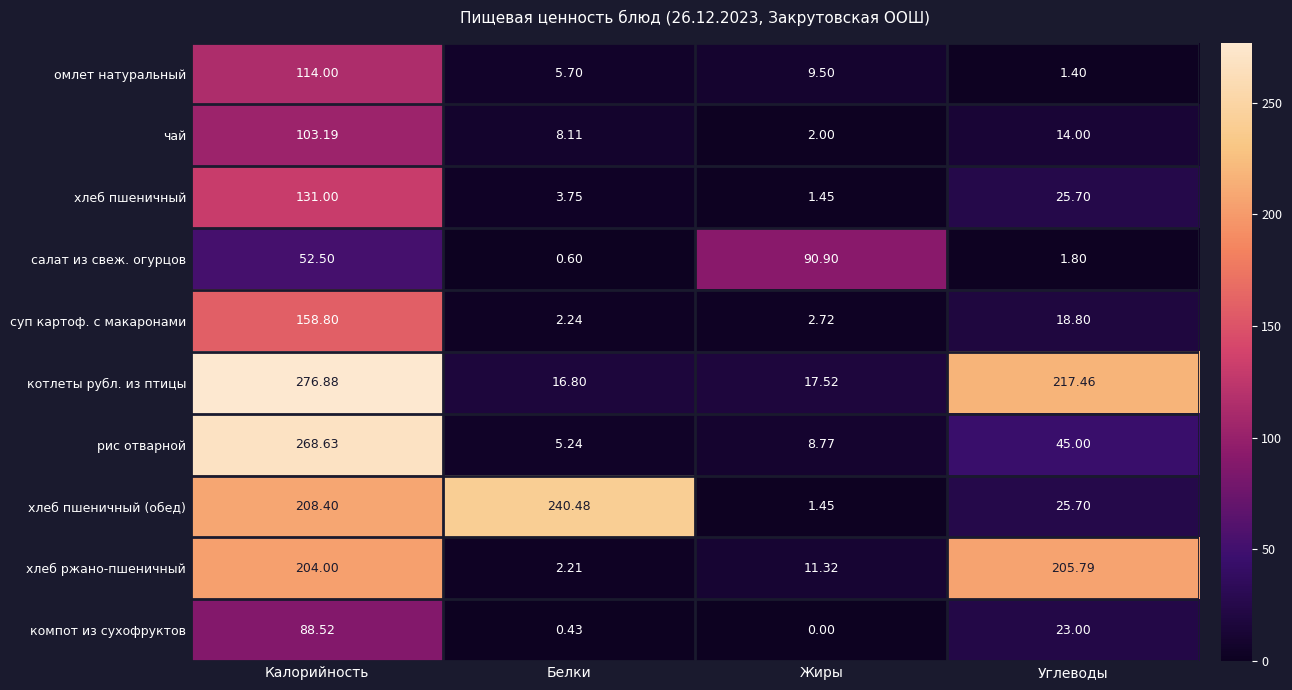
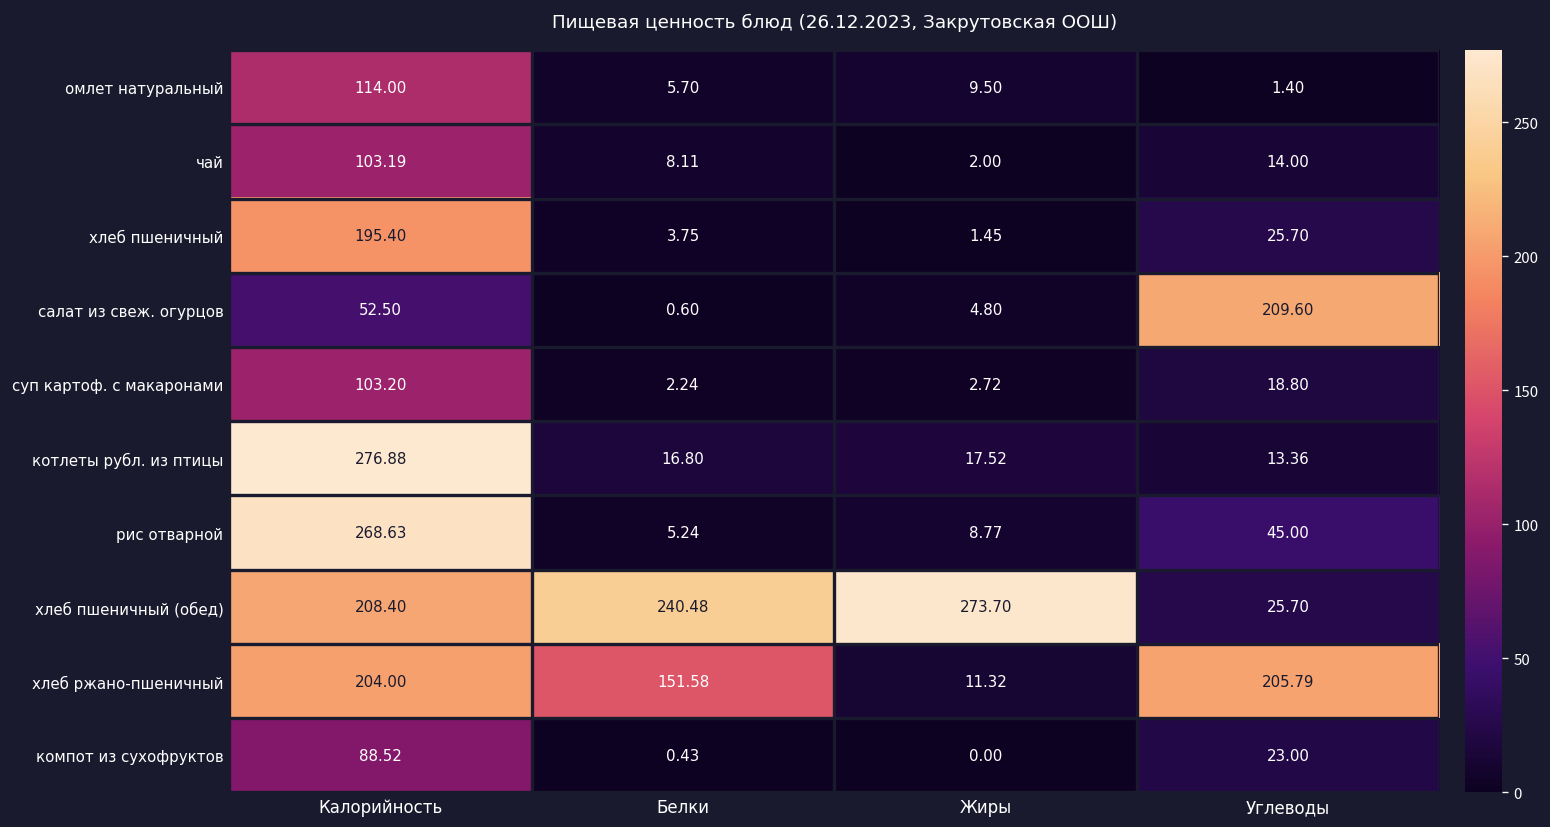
хлеб пшеничный, Калорийность: 131.00 -> 195.40
салат из свеж. огурцов, Жиры: 90.90 -> 4.80
салат из свеж. огурцов, Углеводы: 1.80 -> 209.60
суп картоф. с макаронами, Калорийность: 158.80 -> 103.20
котлеты рубл. из птицы, Углеводы: 217.46 -> 13.36
хлеб пшеничный (обед), Жиры: 1.45 -> 273.70
хлеб ржано-пшеничный, Белки: 2.21 -> 151.58
